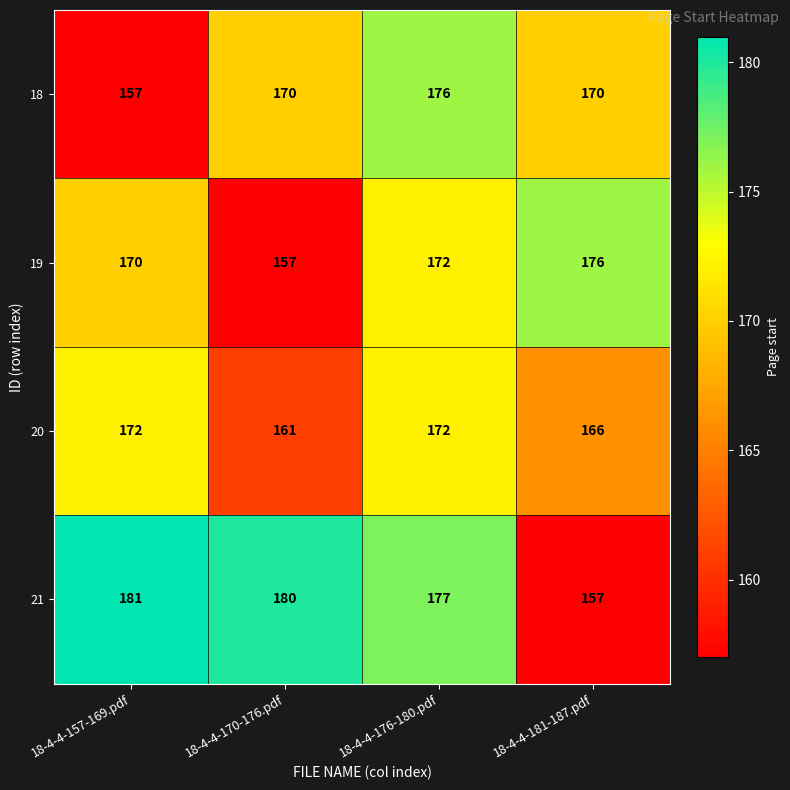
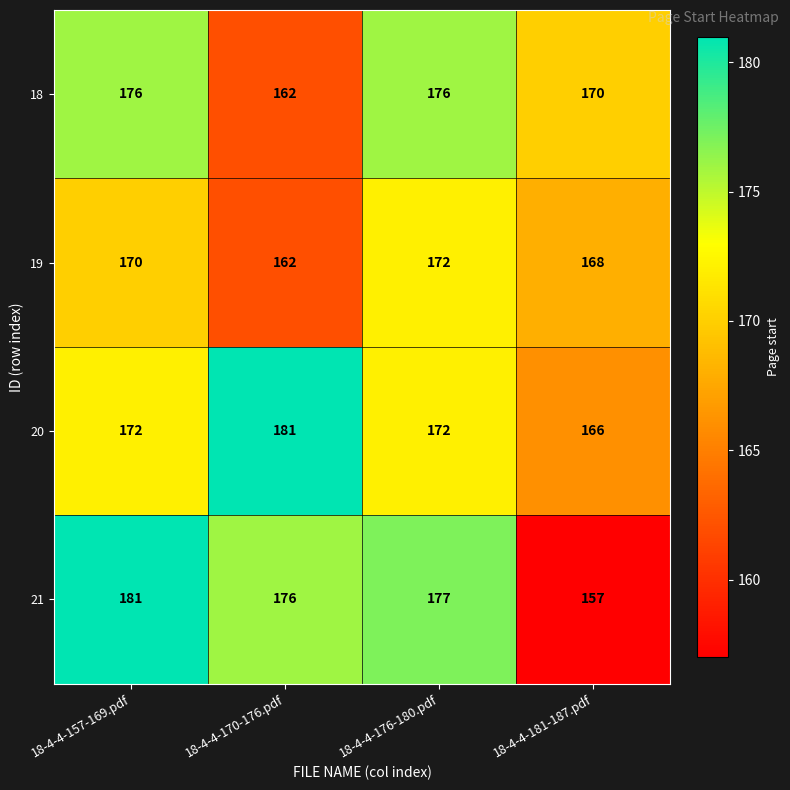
18, 18-4-4-157-169.pdf: 157 -> 176
18, 18-4-4-170-176.pdf: 170 -> 162
19, 18-4-4-170-176.pdf: 157 -> 162
19, 18-4-4-181-187.pdf: 176 -> 168
20, 18-4-4-170-176.pdf: 161 -> 181
21, 18-4-4-170-176.pdf: 180 -> 176
